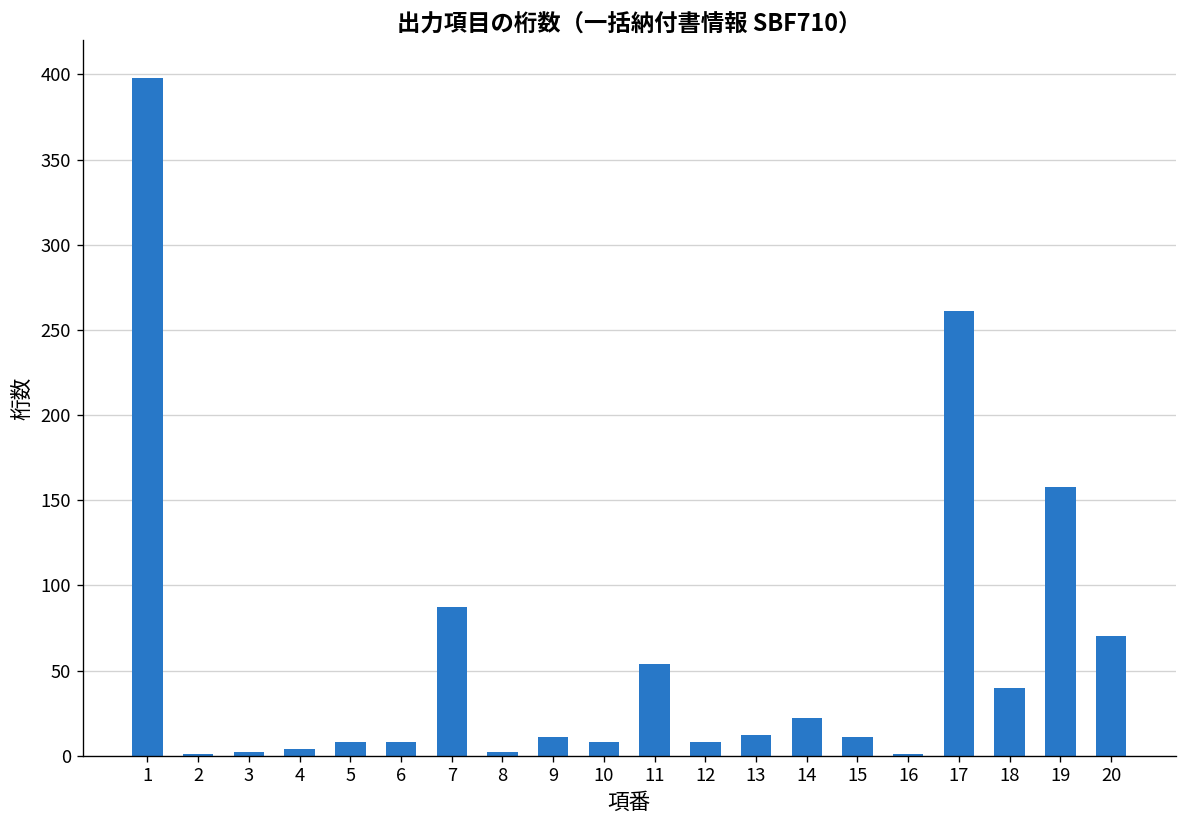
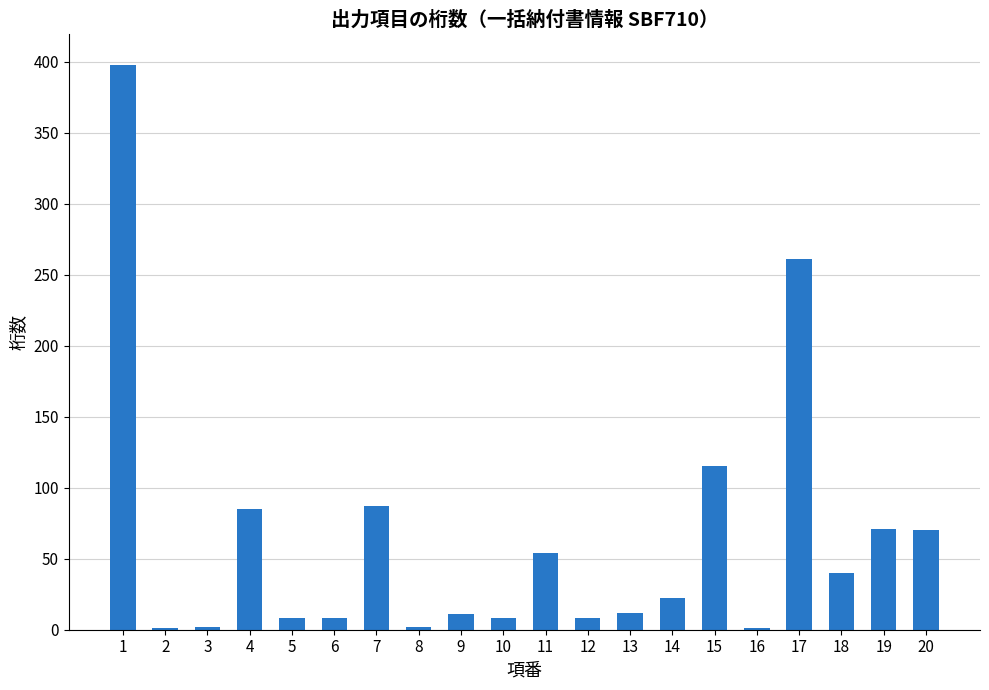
4: 4 -> 85
15: 11 -> 115
19: 158 -> 71
